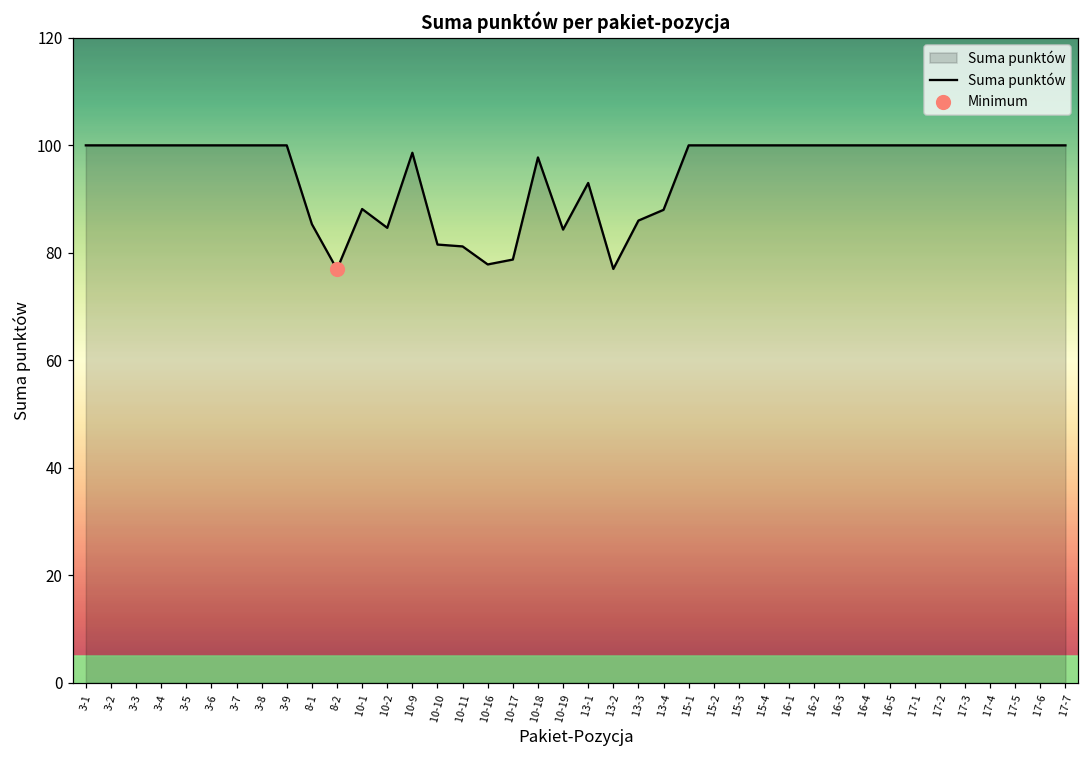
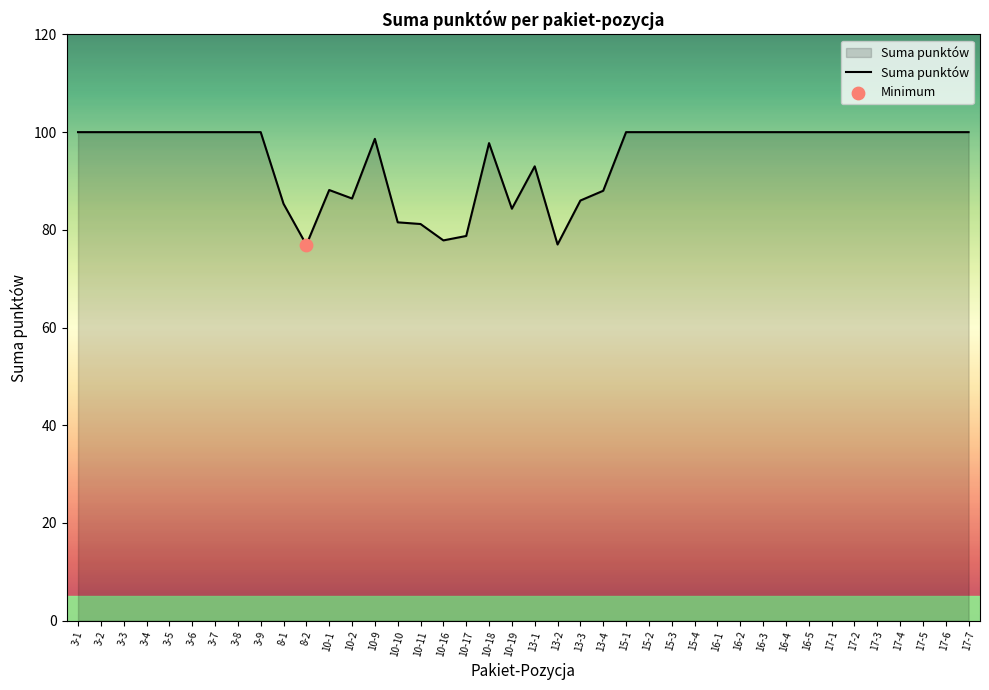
Suma punktów, 10-2: 85 -> 86
